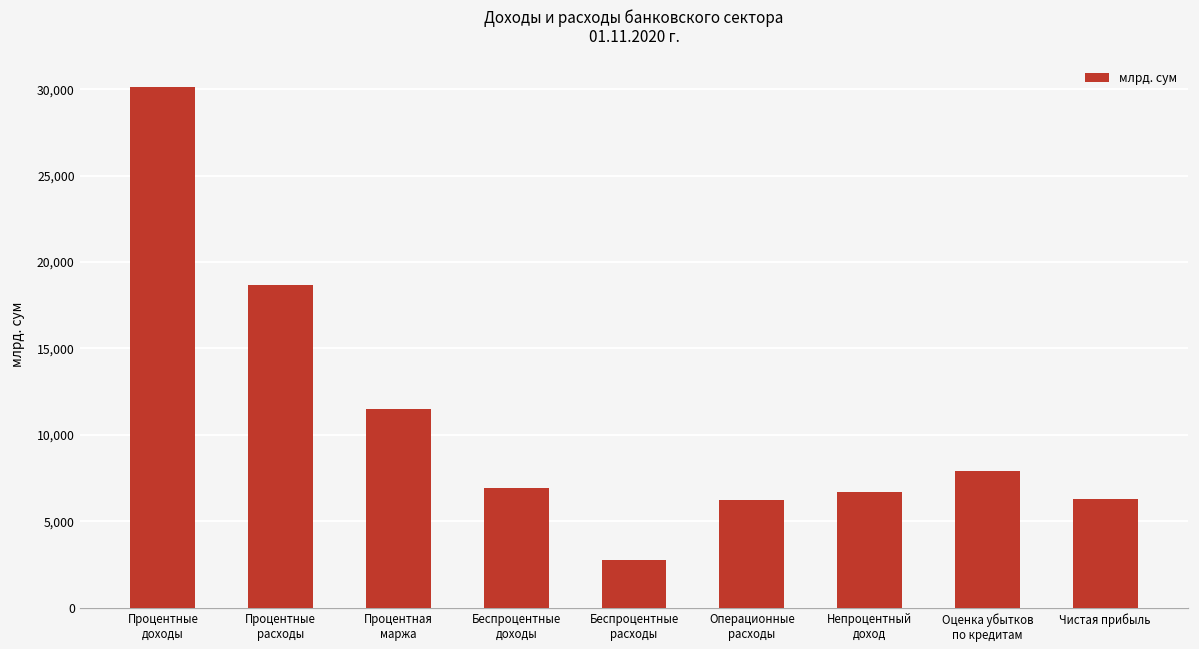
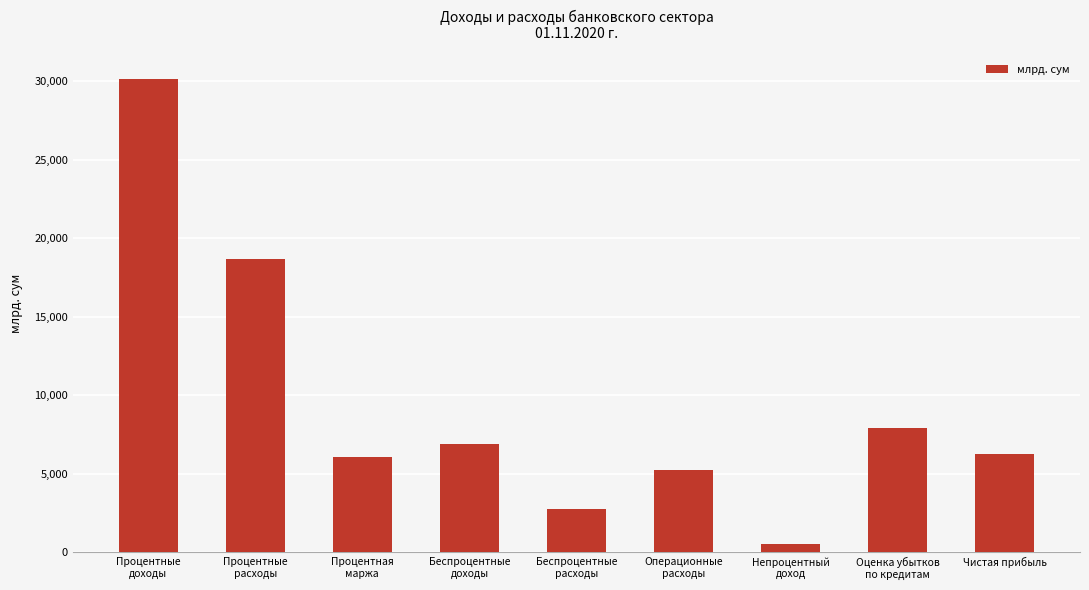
Процентная маржа: 11,500 -> 6,000
Операционные расходы: 6,200 -> 5,200
Непроцентный доход: 6,700 -> 500
